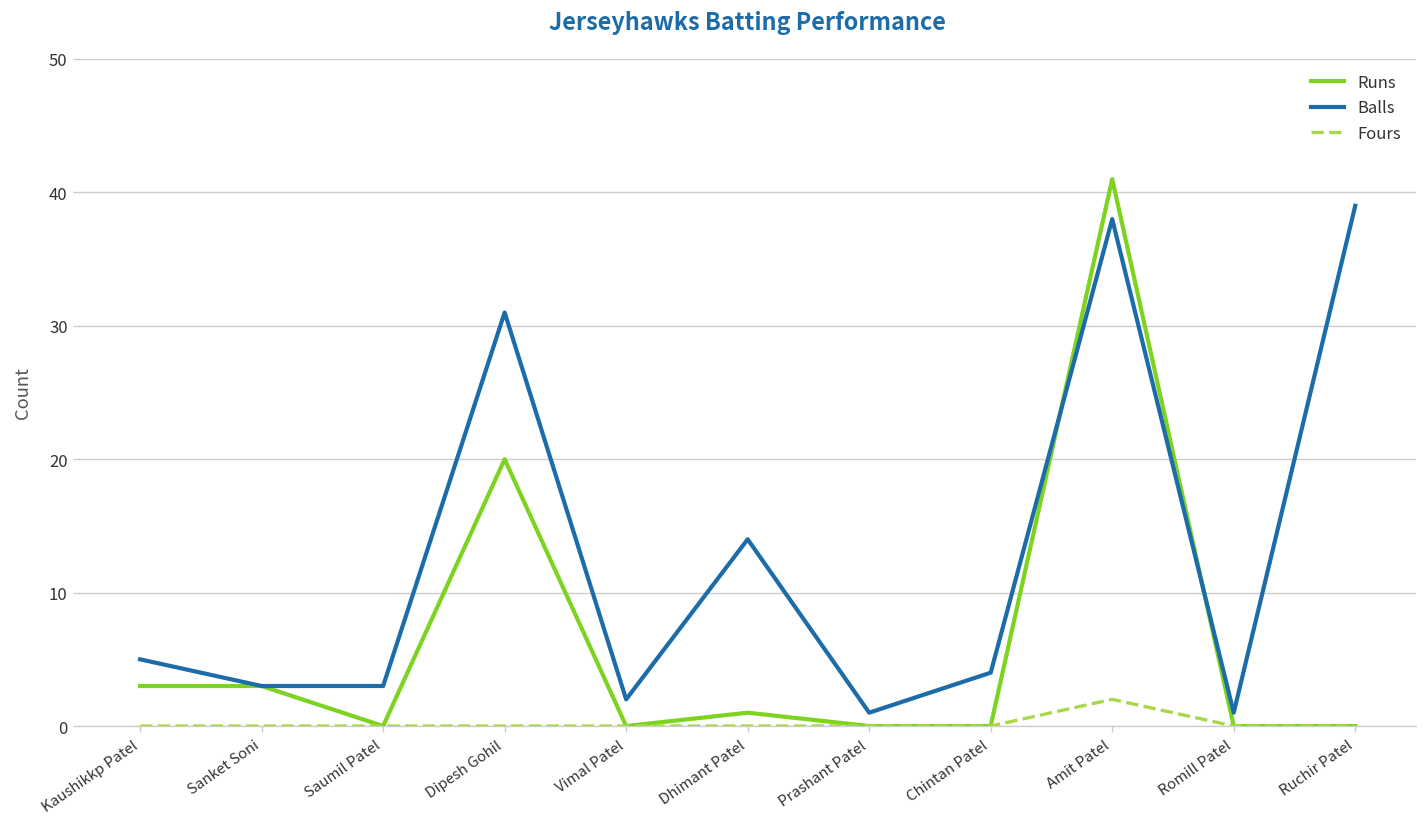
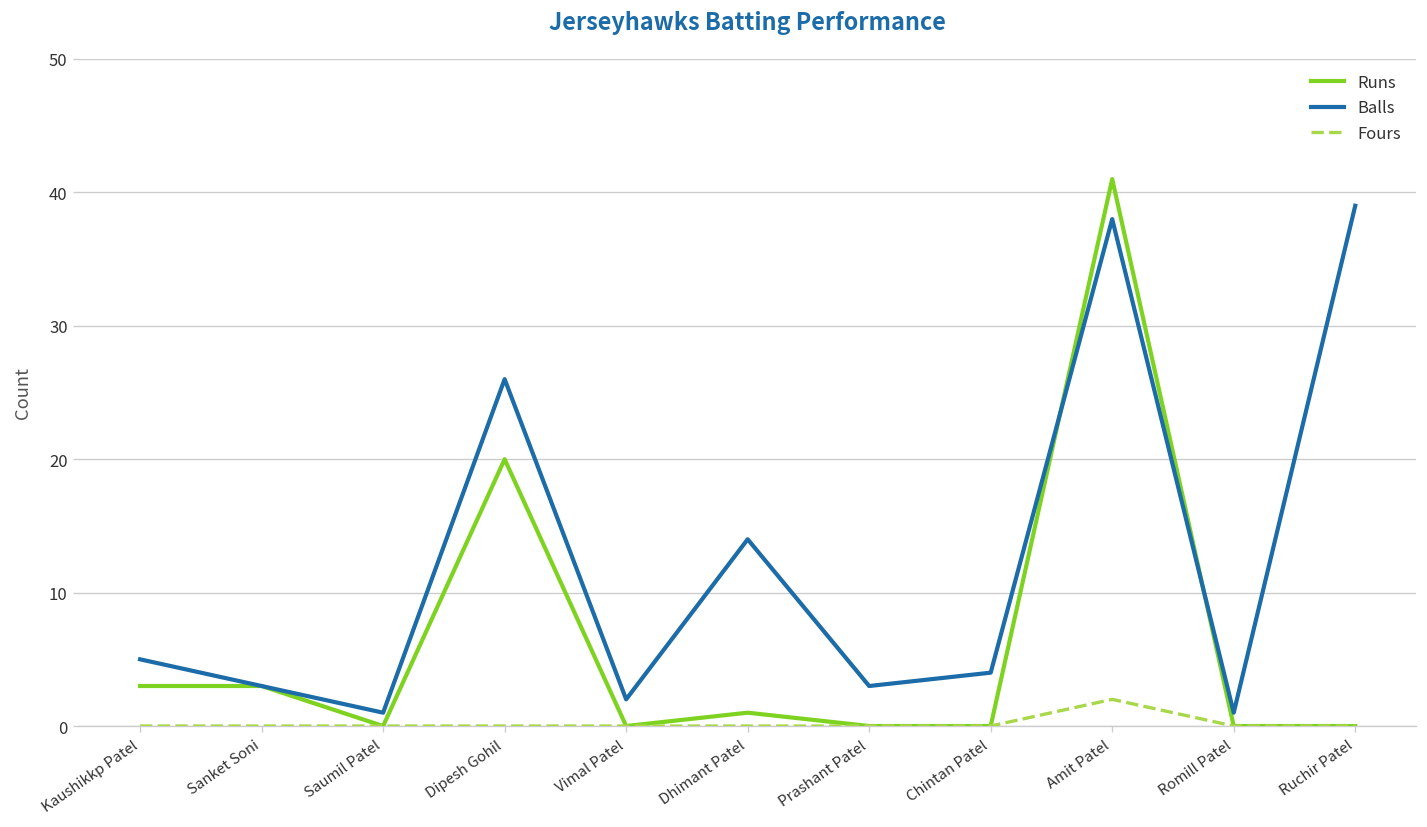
Balls, Saumil Patel: 3 -> 1
Balls, Dipesh Gohil: 31 -> 26
Balls, Prashant Patel: 1 -> 3
